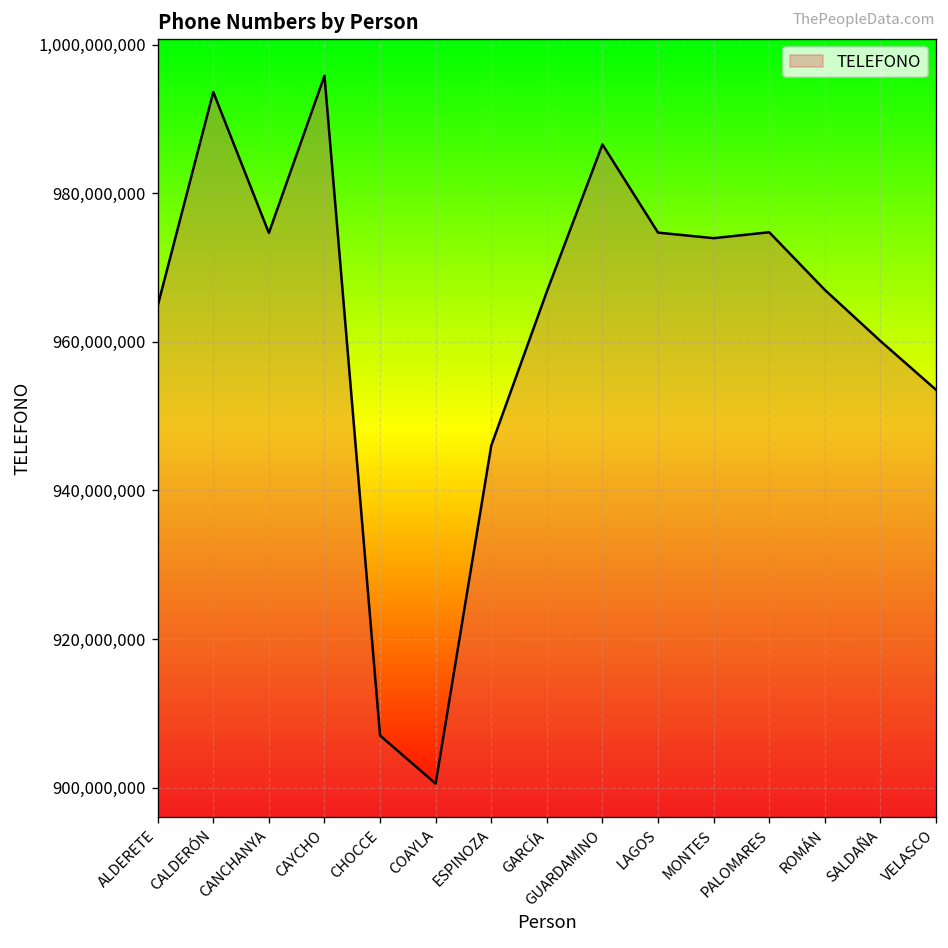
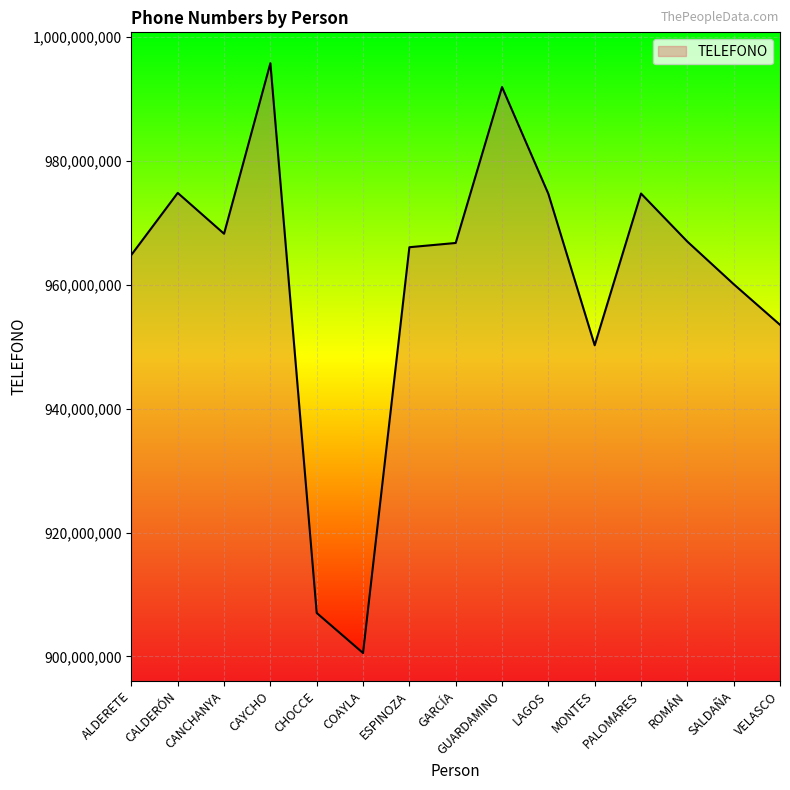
CALDERÓN: 994,000,000 -> 975,000,000
CANCHANYA: 975,000,000 -> 968,000,000
ESPINOZA: 946,000,000 -> 966,000,000
GUARDAMINO: 987,000,000 -> 992,000,000
MONTES: 974,000,000 -> 950,000,000
